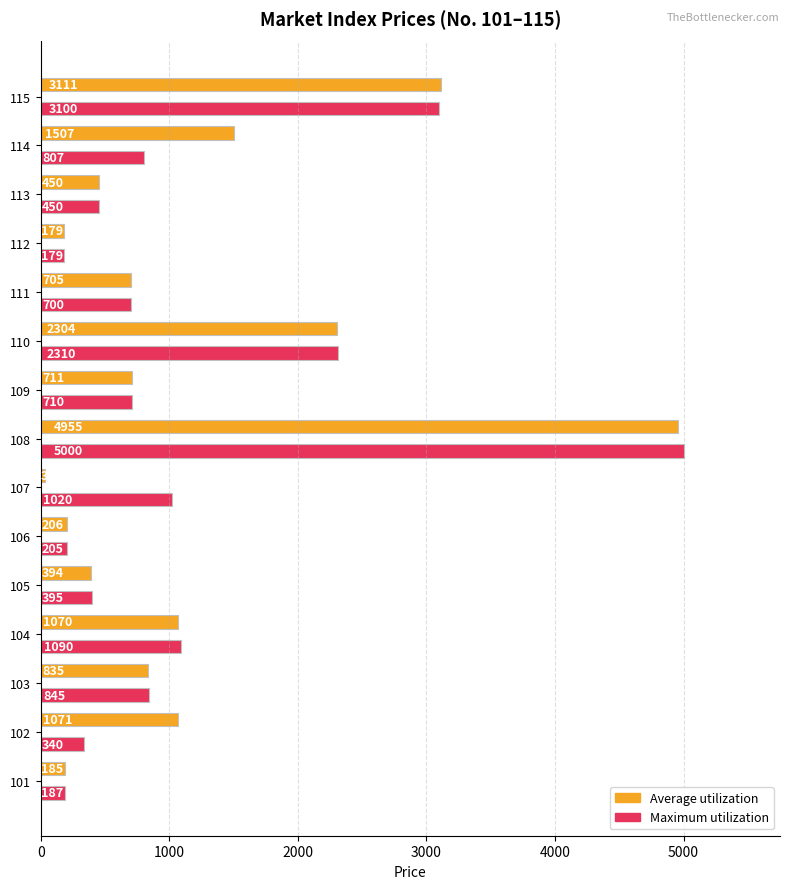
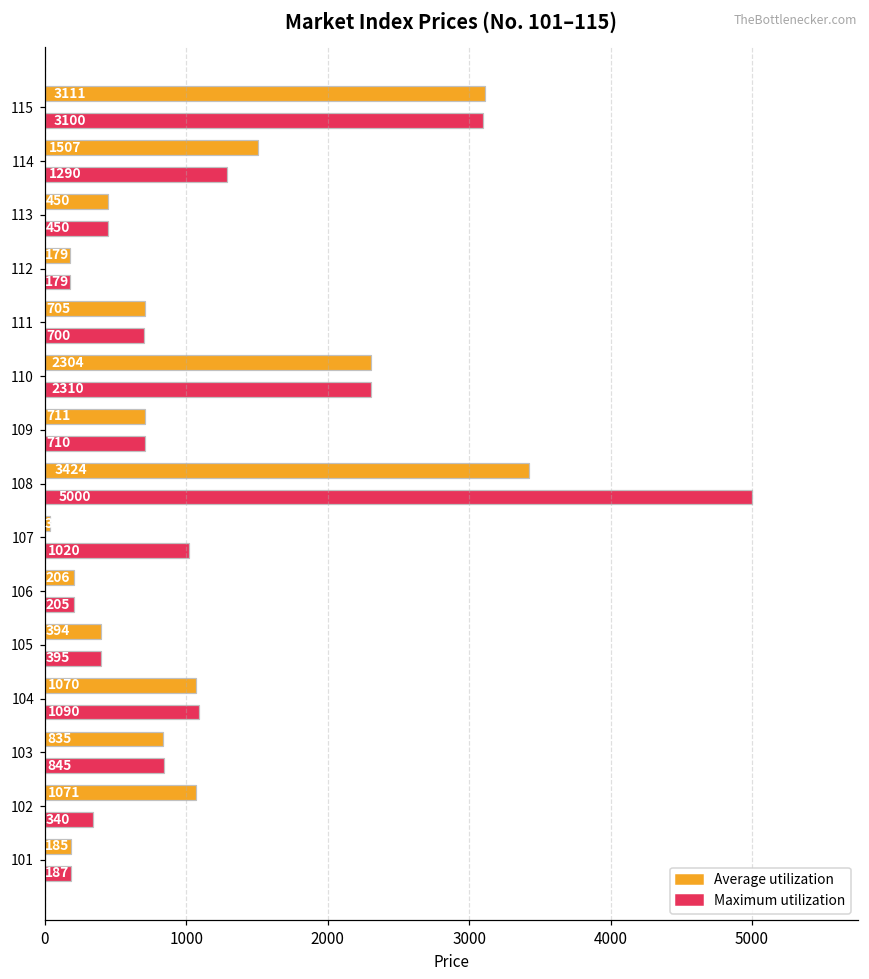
Maximum utilization, 114: 807 -> 1290
Average utilization, 108: 4955 -> 3424
